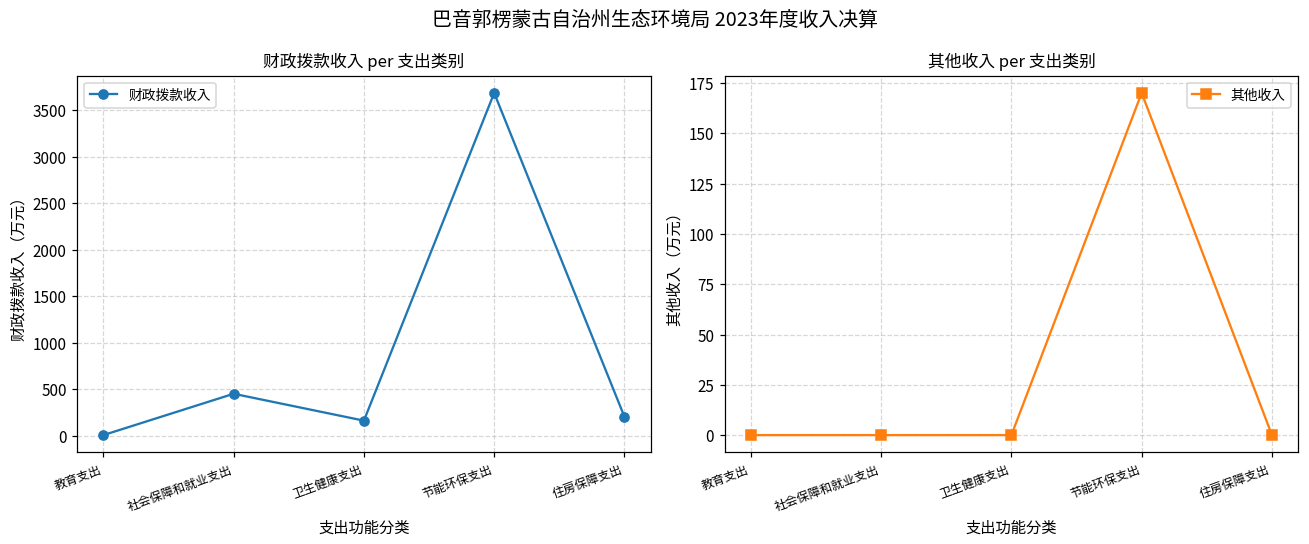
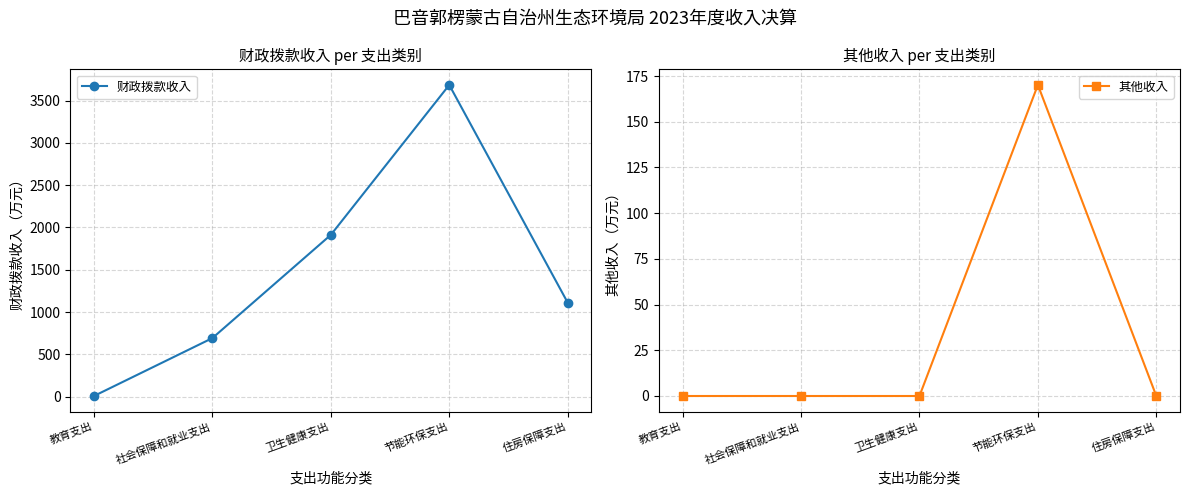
财政拨款收入 per 支出类别, 社会保障和就业支出: 500 -> 700
财政拨款收入 per 支出类别, 卫生健康支出: 200 -> 1900
财政拨款收入 per 支出类别, 住房保障支出: 200 -> 1100
